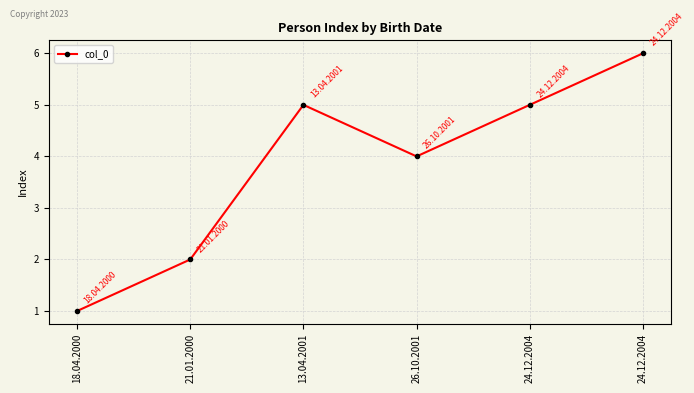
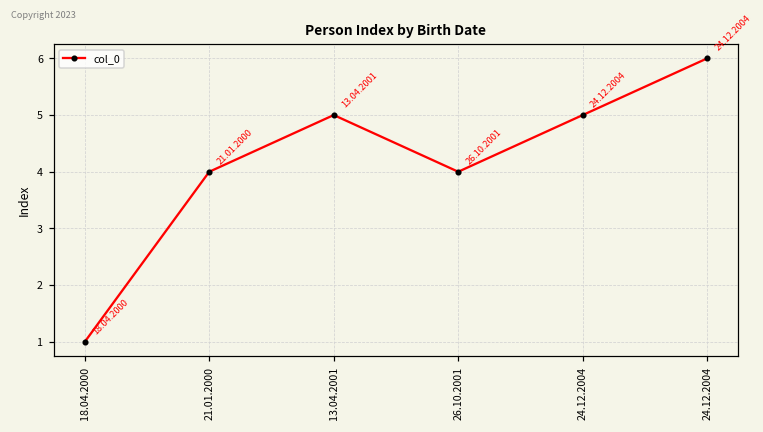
21.01.2000: 2 -> 4
